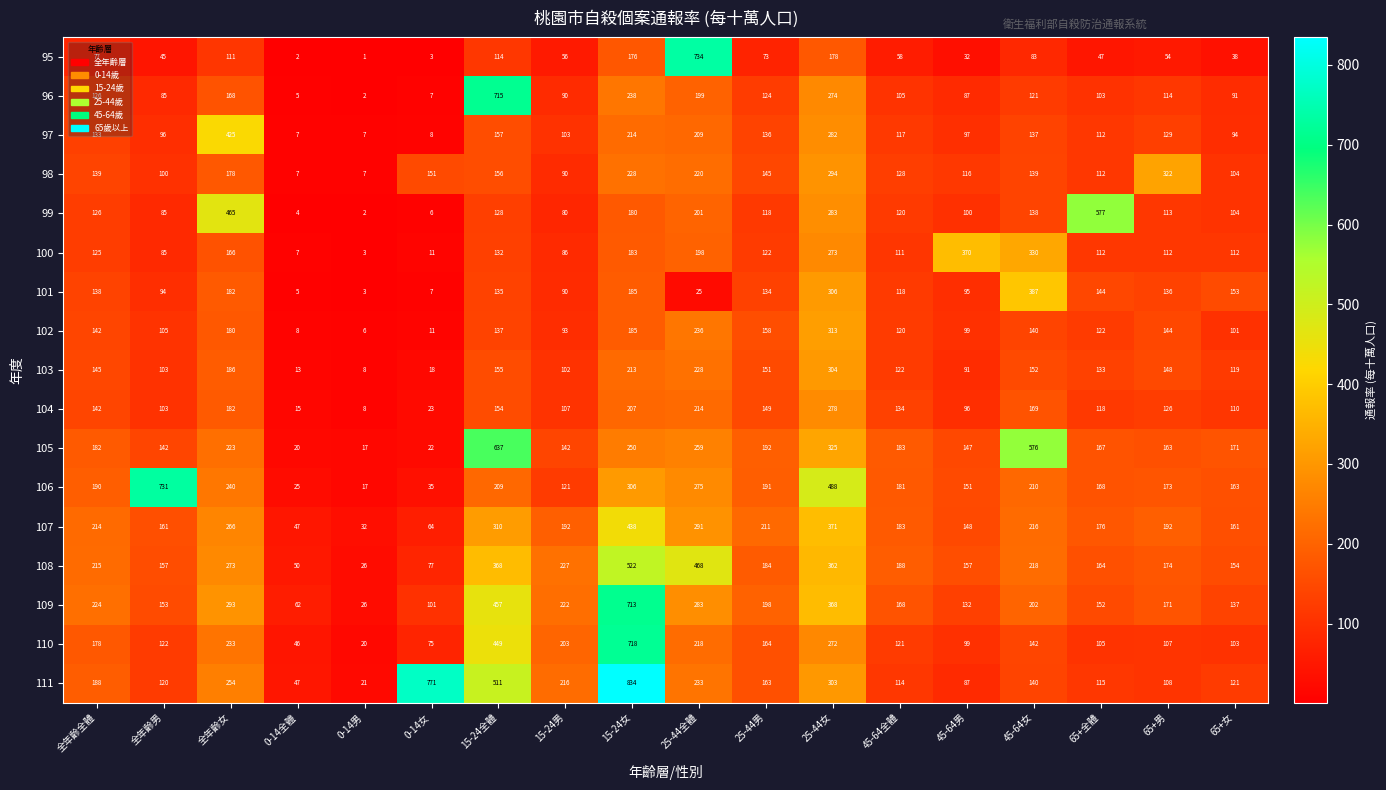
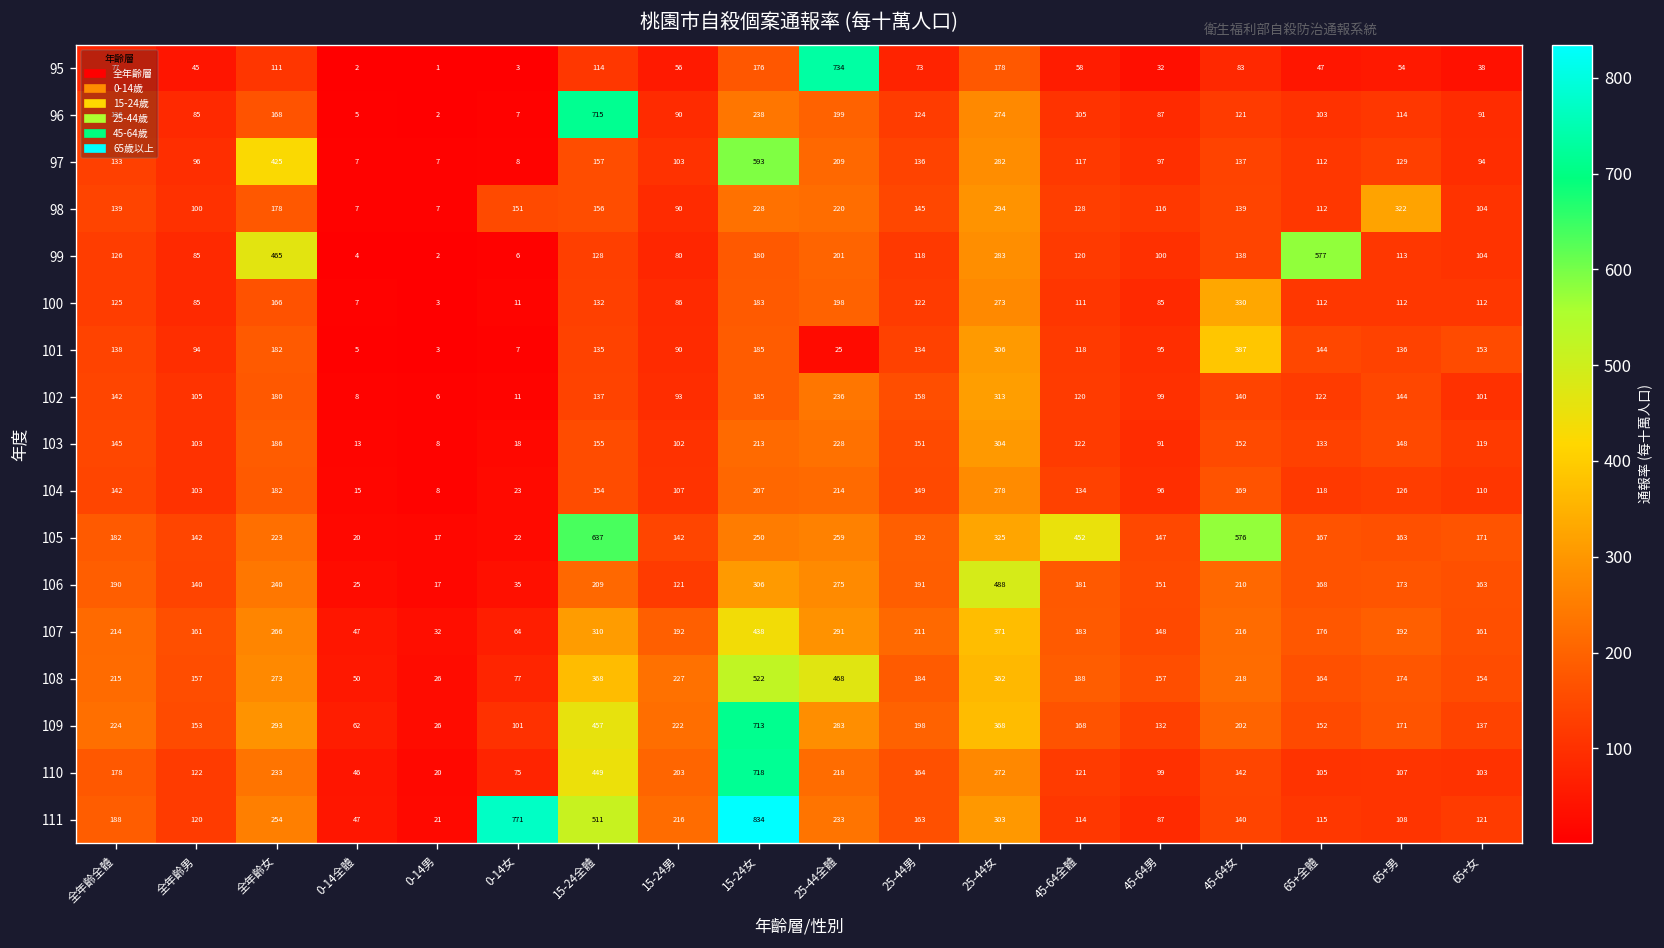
97, 15-24女: 214 -> 593
100, 45-64男: 370 -> 85
105, 45-64全體: 183 -> 452
106, 全年齡男: 731 -> 140
